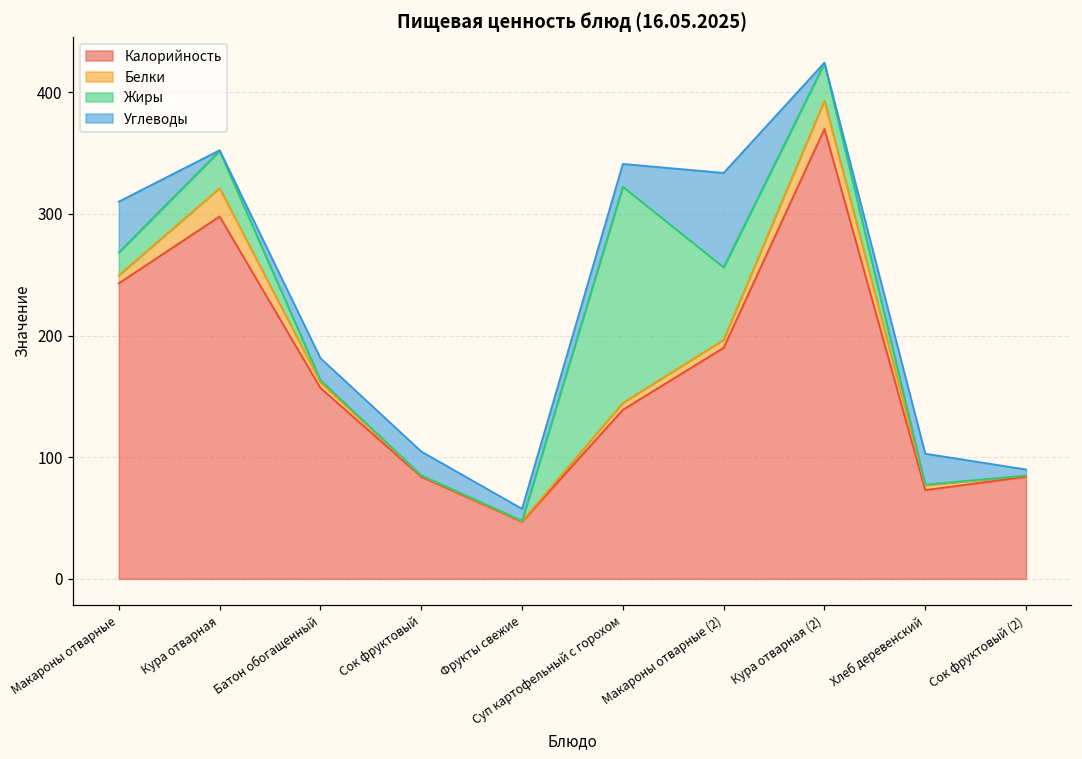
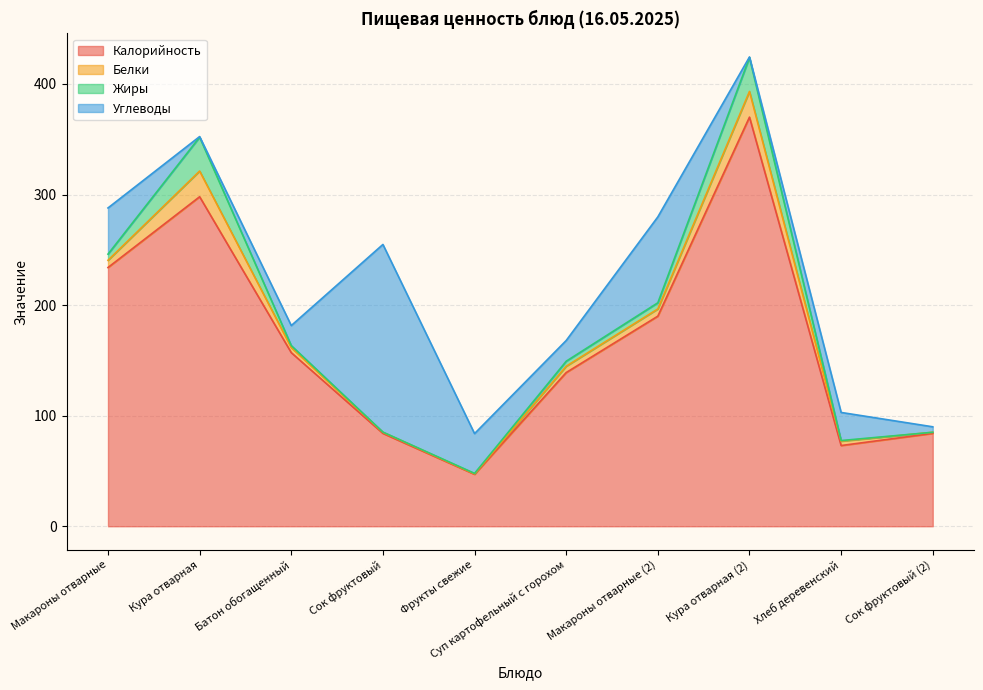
Калорийность, Макароны отварные: 243 -> 234
Жиры, Макароны отварные: 19 -> 6
Углеводы, Сок фруктовый: 20 -> 170
Углеводы, Фрукты свежие: 10 -> 36
Жиры, Суп картофельный с горохом: 178 -> 5
Жиры, Макароны отварные (2): 60 -> 6
